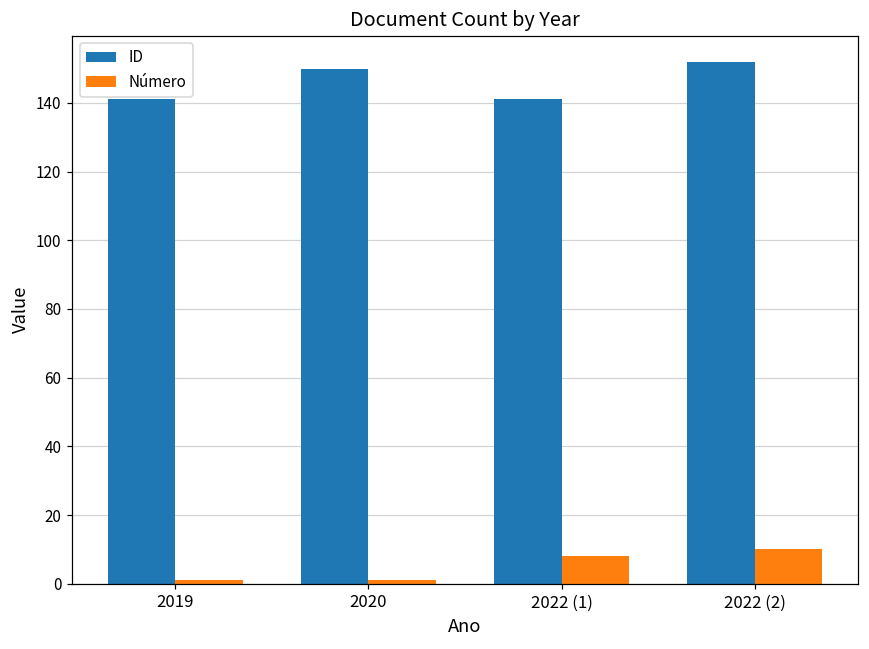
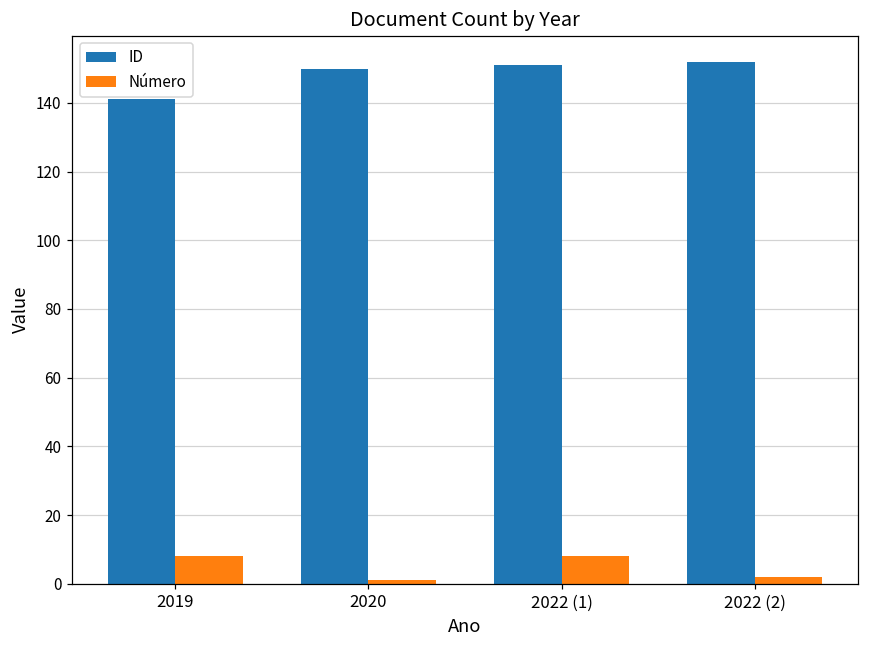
Número, 2019: 1 -> 8
ID, 2022 (1): 141 -> 151
Número, 2022 (2): 10 -> 2
